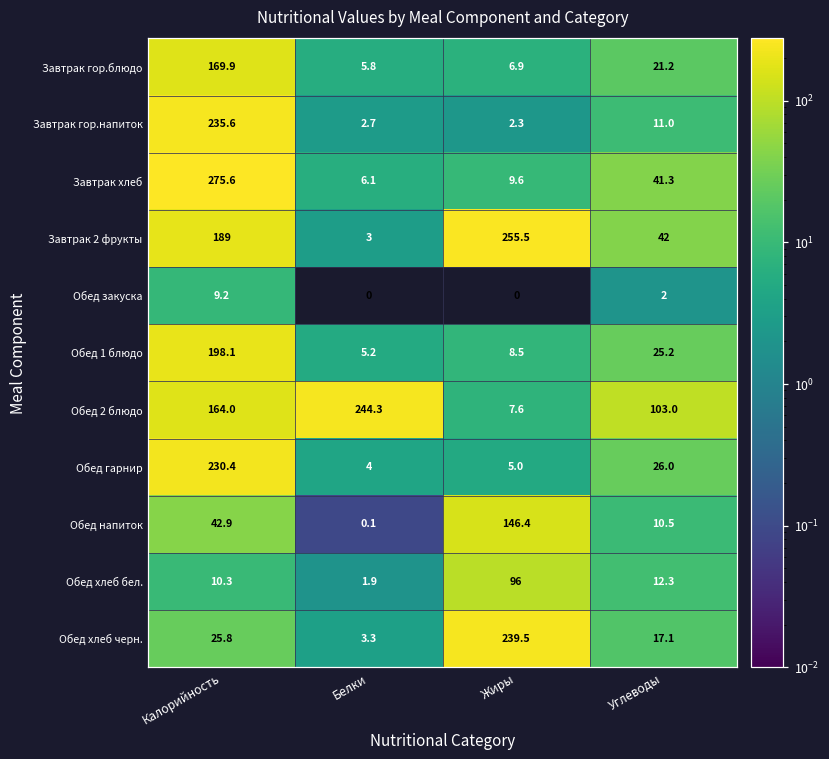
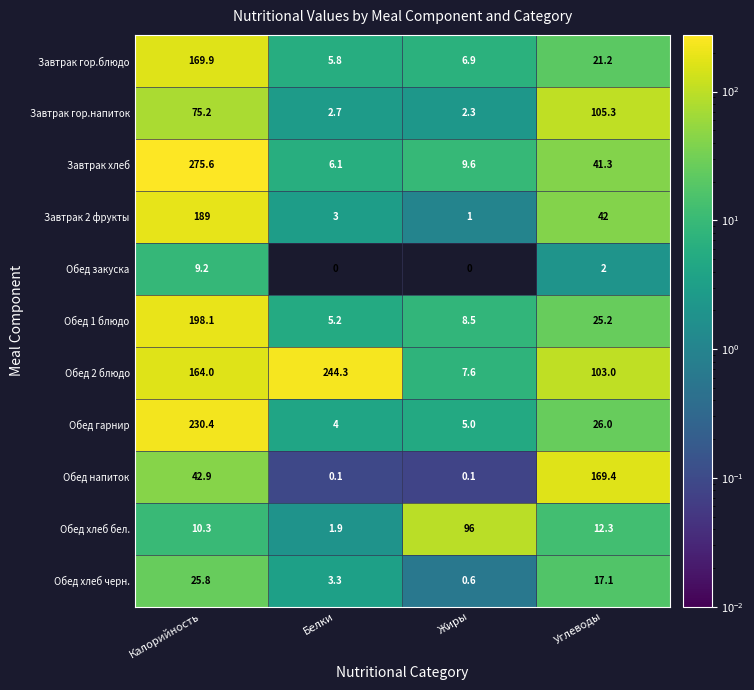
Завтрак гор.напиток, Калорийность: 235.6 -> 75.2
Завтрак гор.напиток, Углеводы: 11.0 -> 105.3
Завтрак 2 фрукты, Жиры: 255.5 -> 1
Обед напиток, Жиры: 146.4 -> 0.1
Обед напиток, Углеводы: 10.5 -> 169.4
Обед хлеб черн., Жиры: 239.5 -> 0.6
